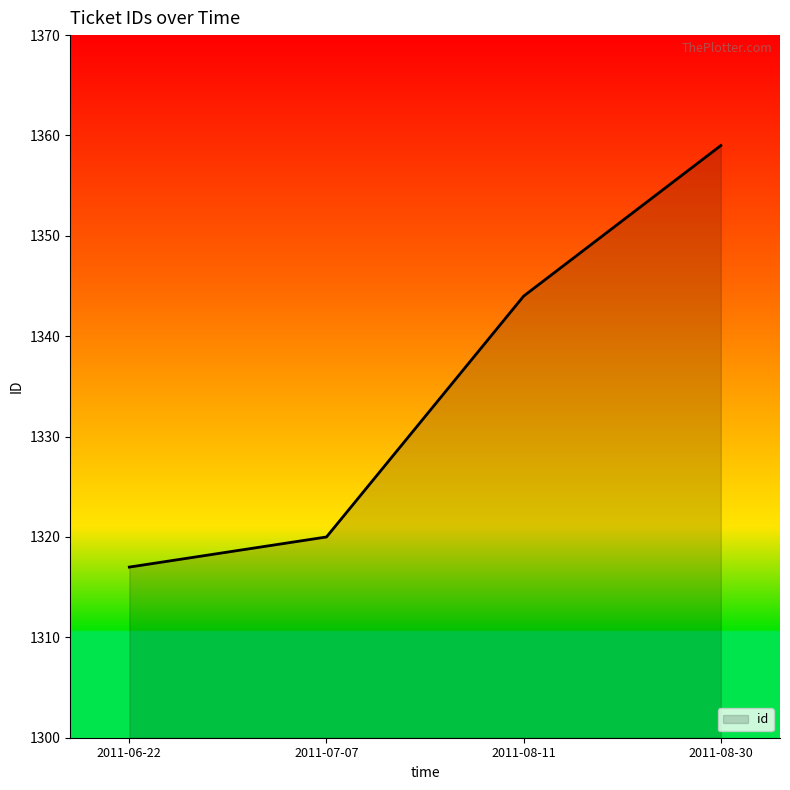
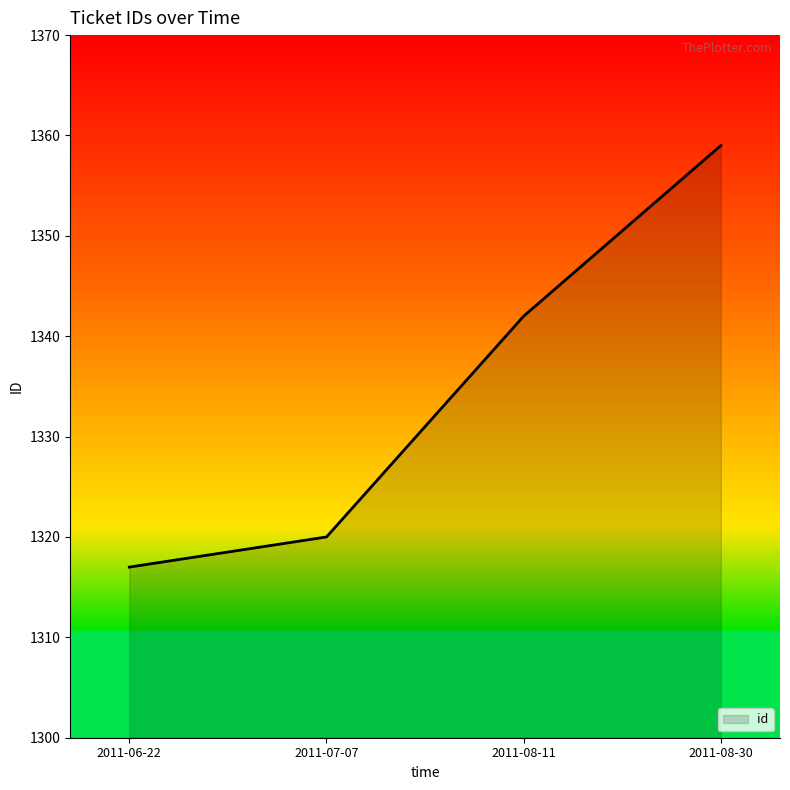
2011-08-11: 1344 -> 1342
